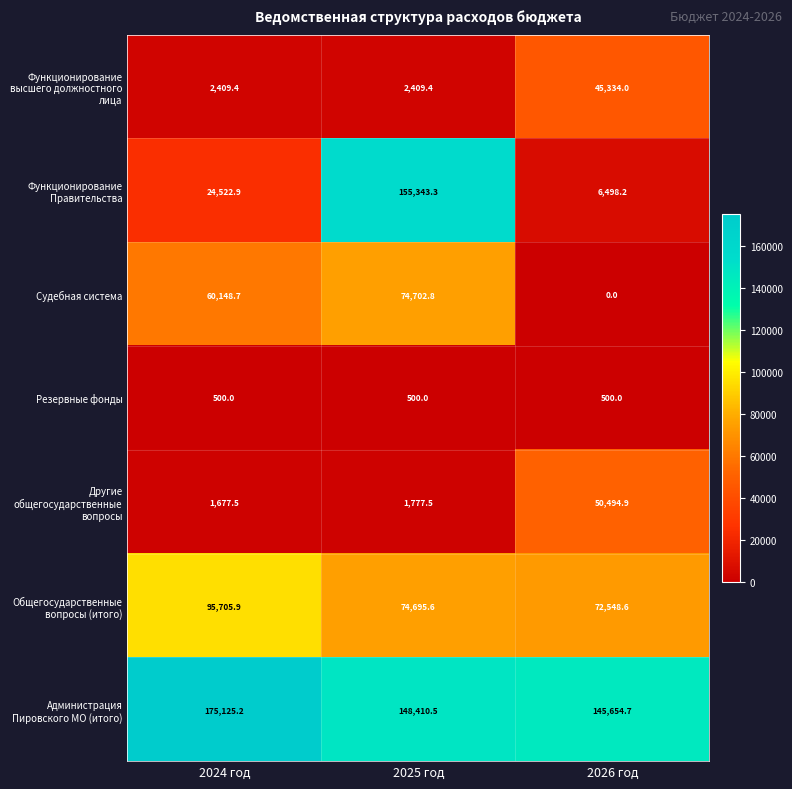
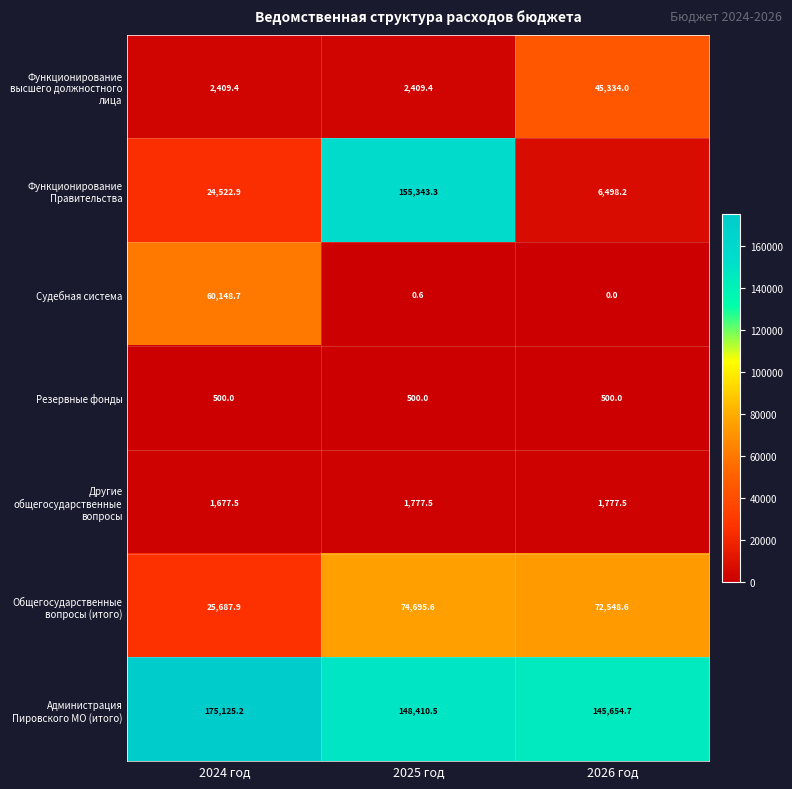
Судебная система, 2025 год: 74,702.8 -> 0.6
Другие общегосударственные вопросы, 2026 год: 50,494.9 -> 1,777.5
Общегосударственные вопросы (итого), 2024 год: 95,705.9 -> 25,687.9
